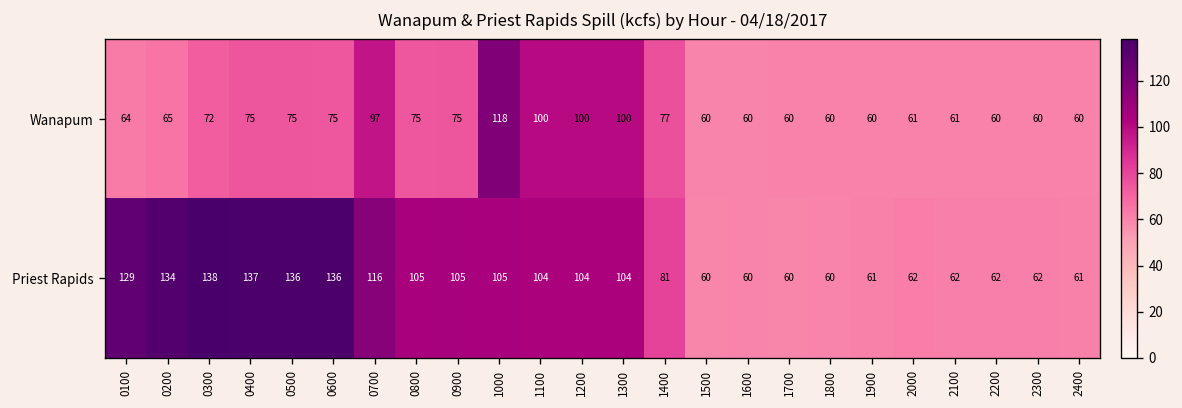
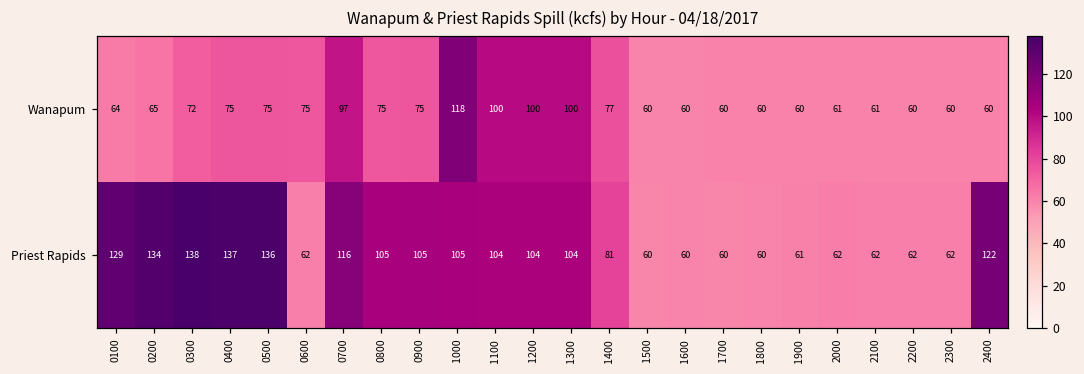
Priest Rapids, 0600: 136 -> 62
Priest Rapids, 2400: 61 -> 122
